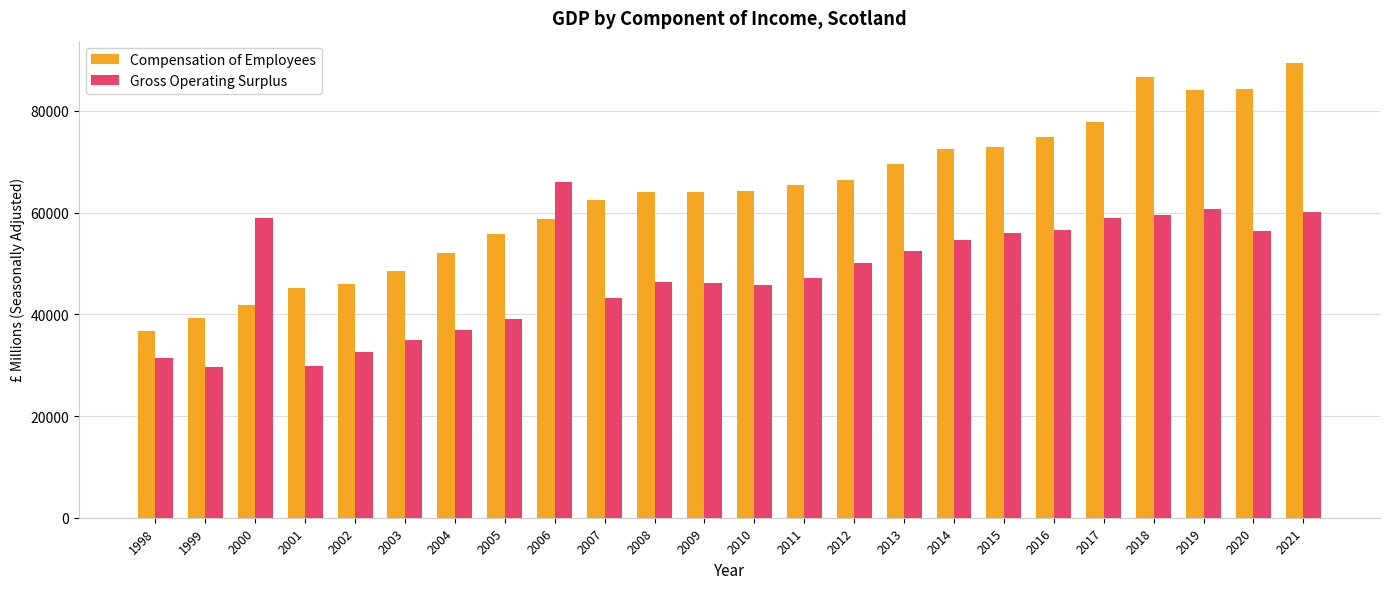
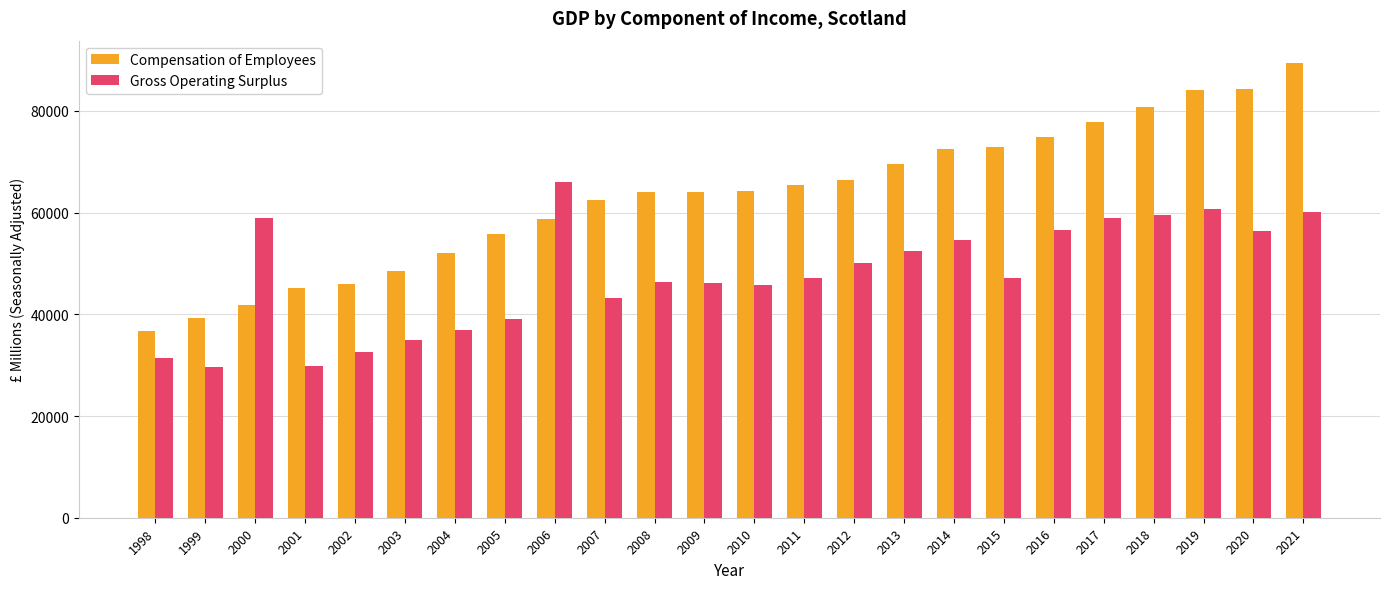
Gross Operating Surplus, 2015: 56000 -> 47000
Compensation of Employees, 2018: 87000 -> 81000
